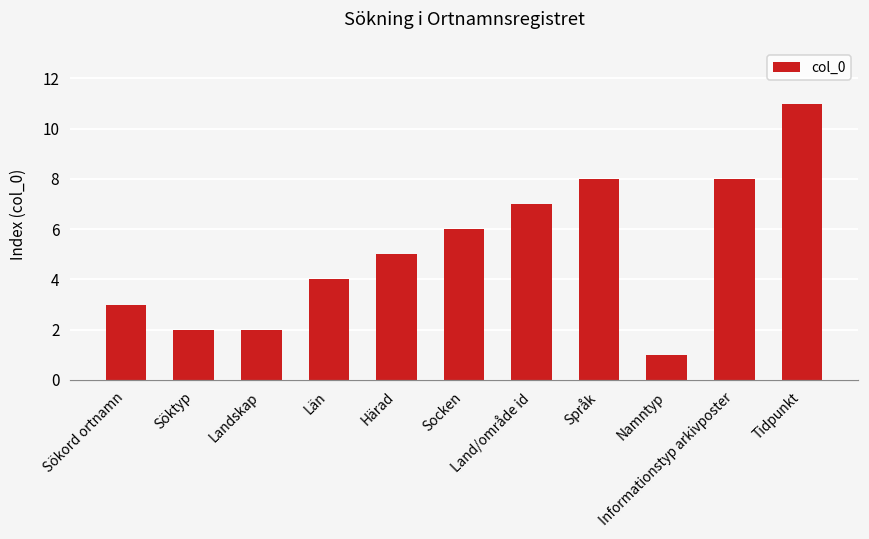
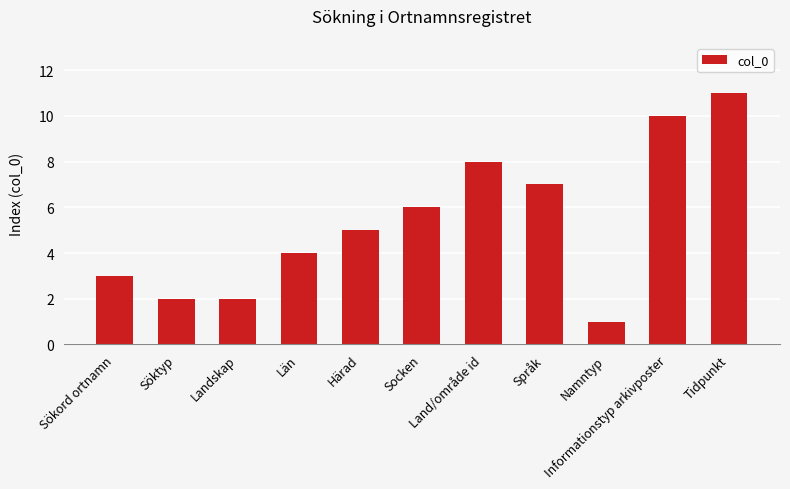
Land/område id: 7 -> 8
Språk: 8 -> 7
Informationstyp arkivposter: 8 -> 10
